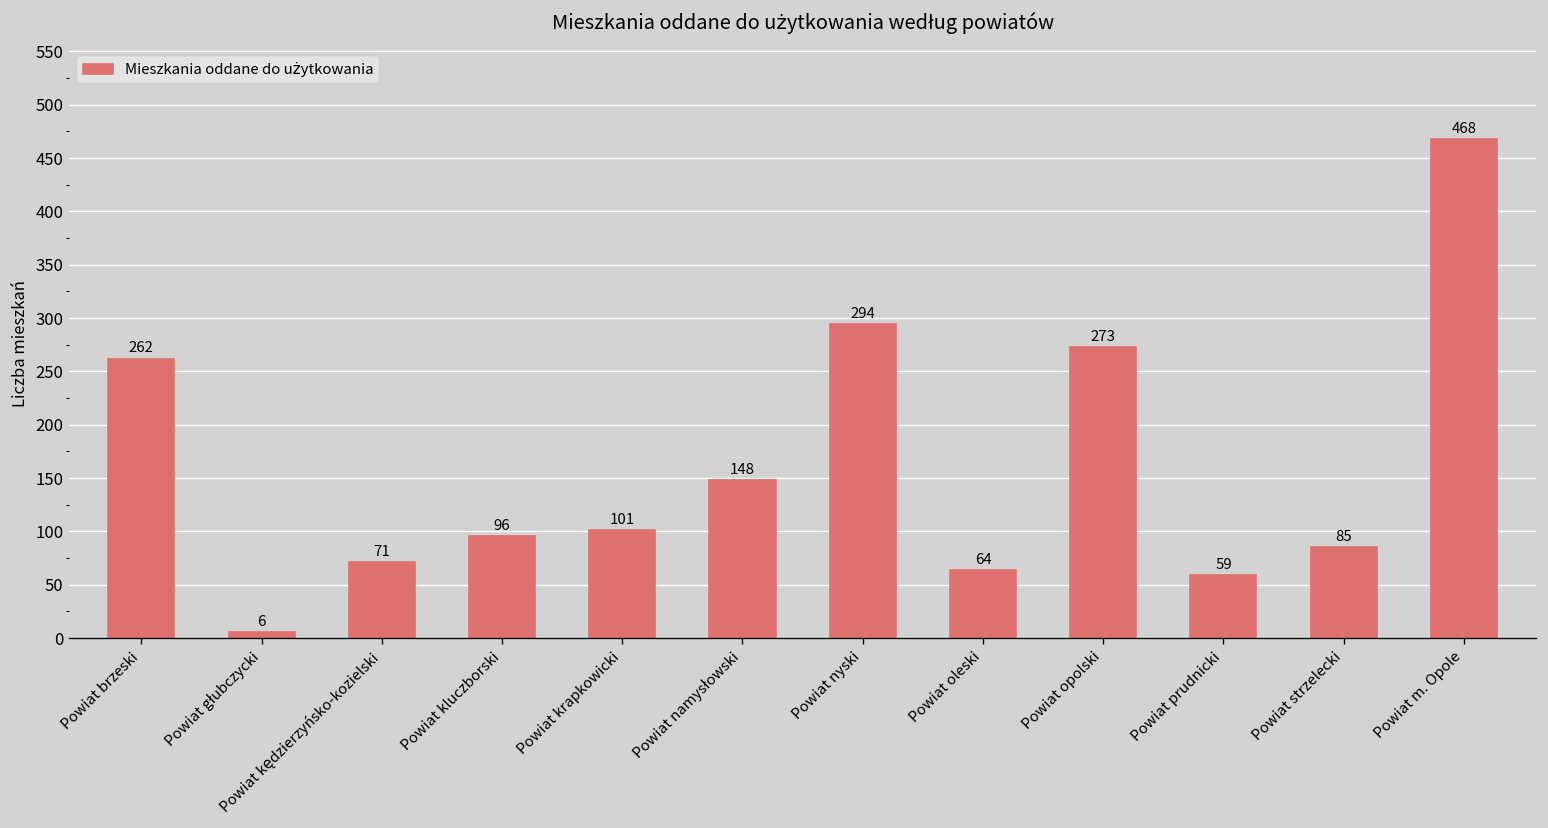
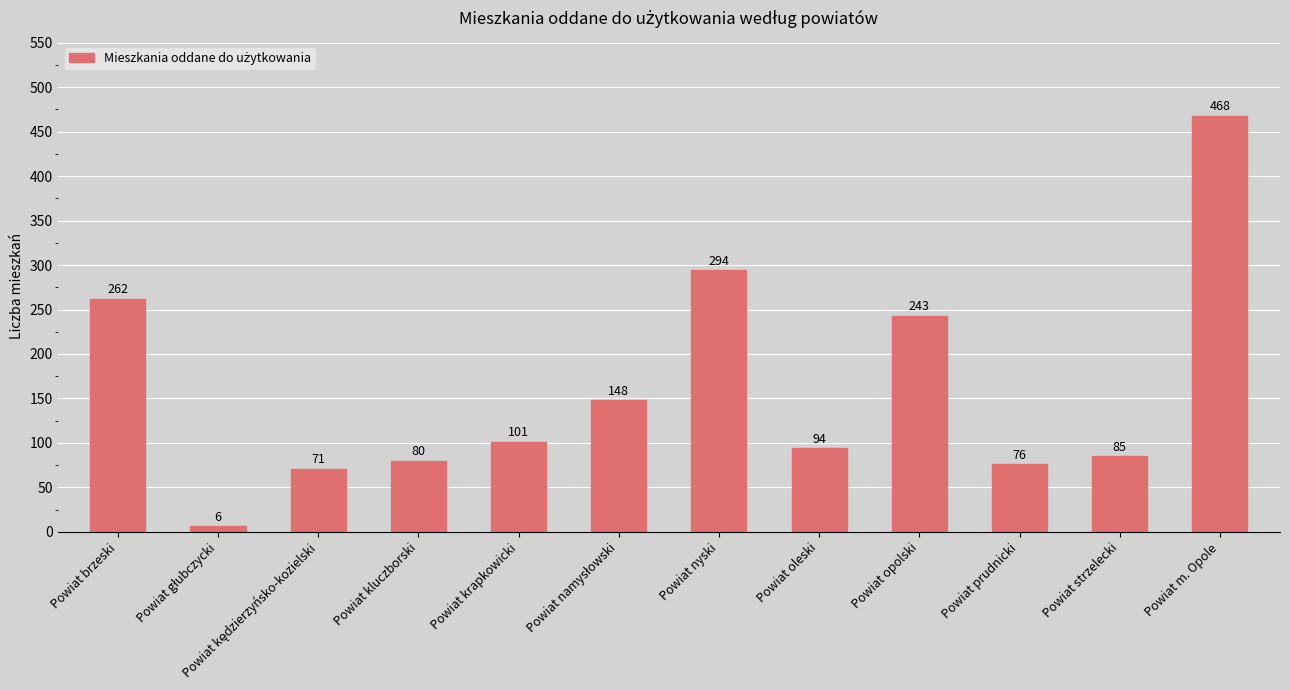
Powiat kluczborski: 96 -> 80
Powiat oleski: 64 -> 94
Powiat opolski: 273 -> 243
Powiat prudnicki: 59 -> 76
